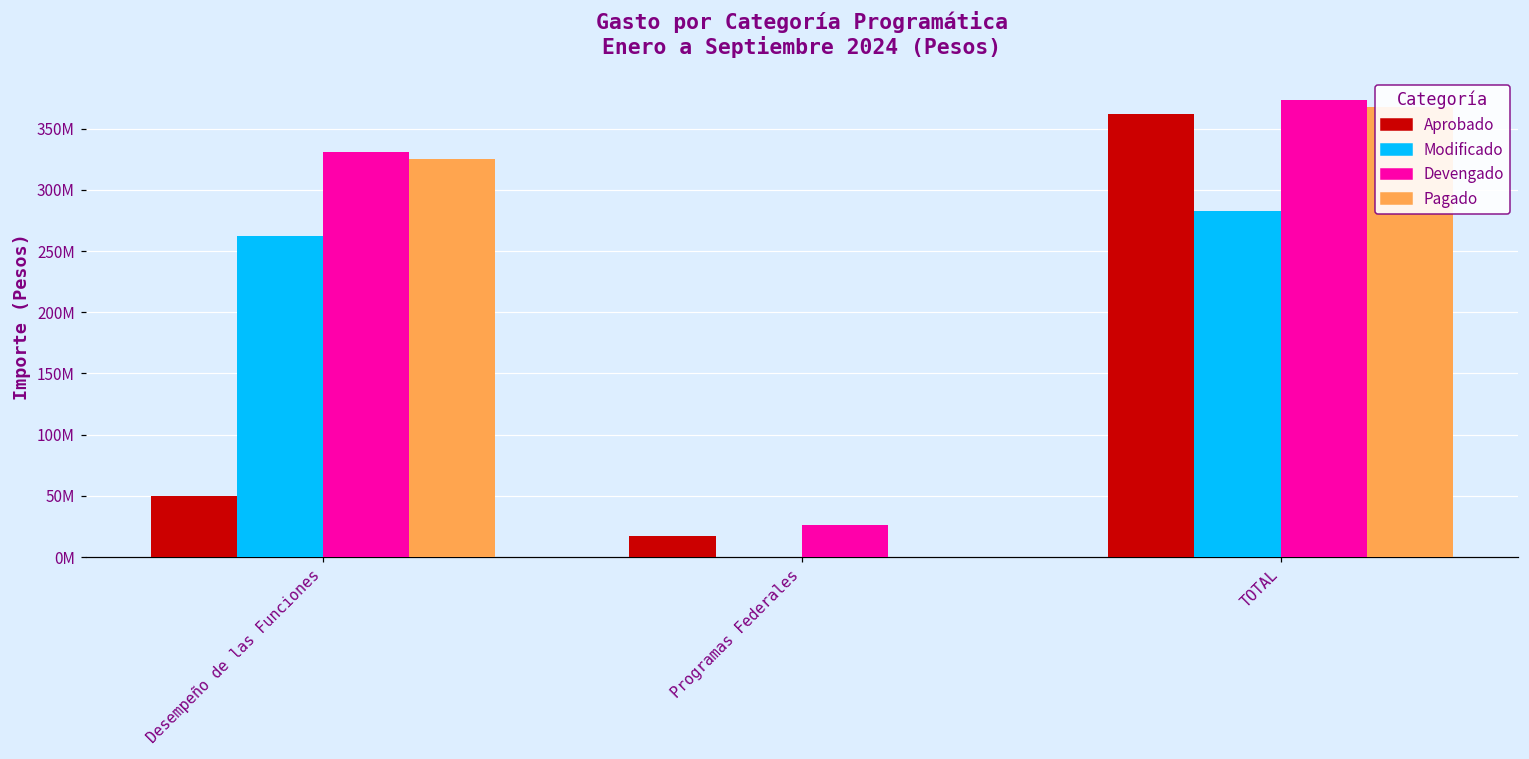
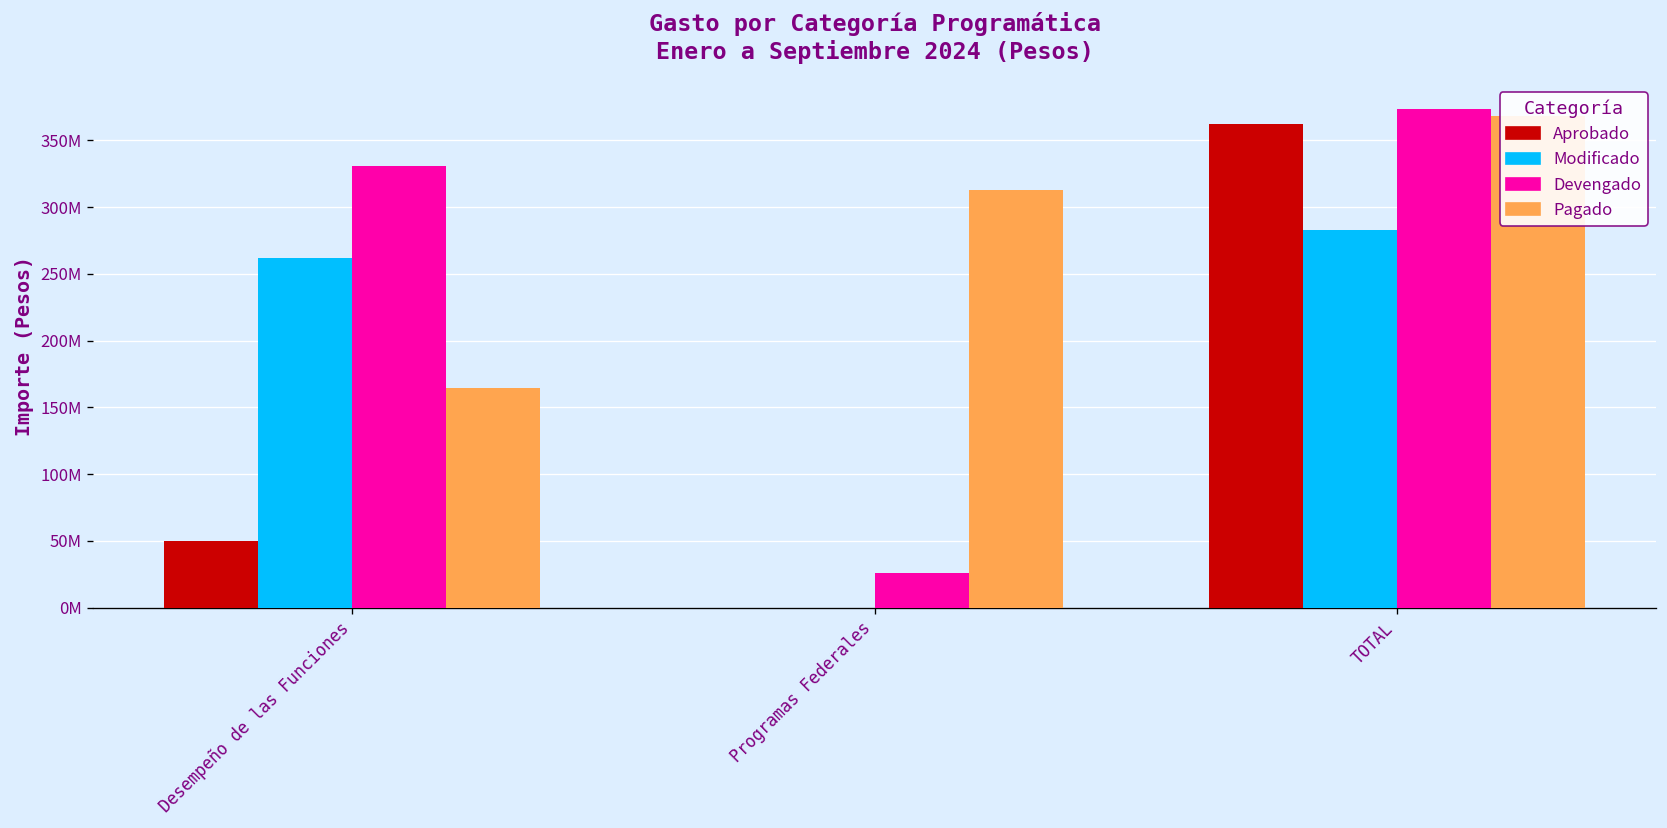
Pagado, Desempeño de las Funciones: 325000000 -> 165000000
Aprobado, Programas Federales: 17000000 -> 0
Pagado, Programas Federales: 0 -> 313000000
